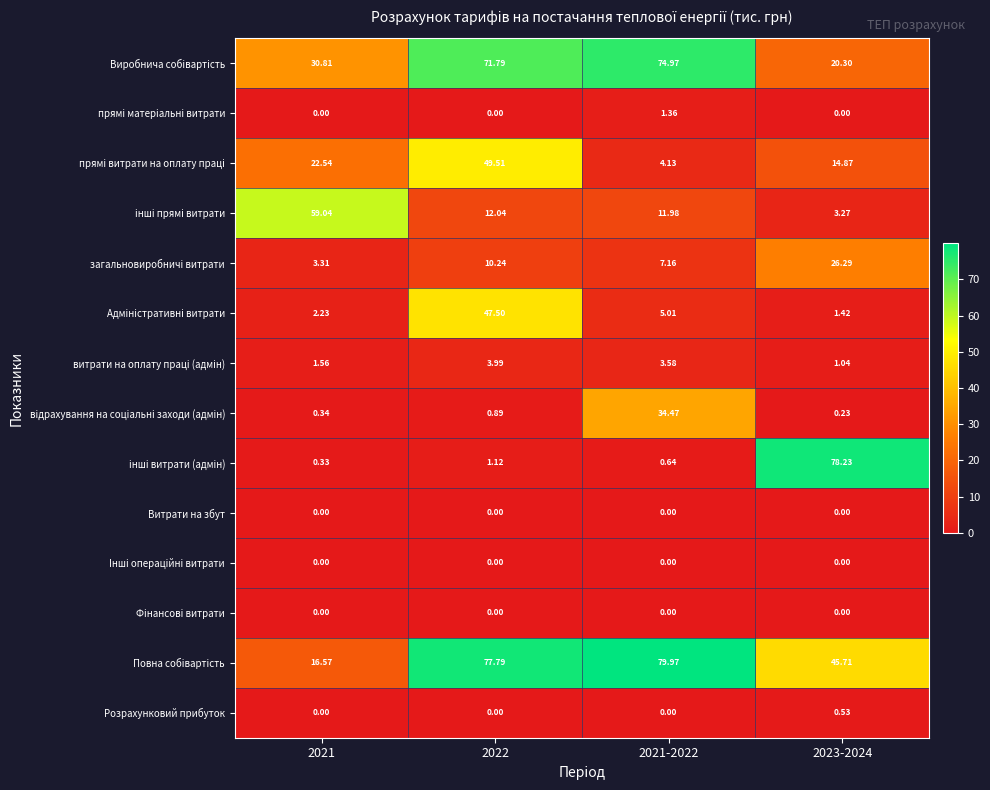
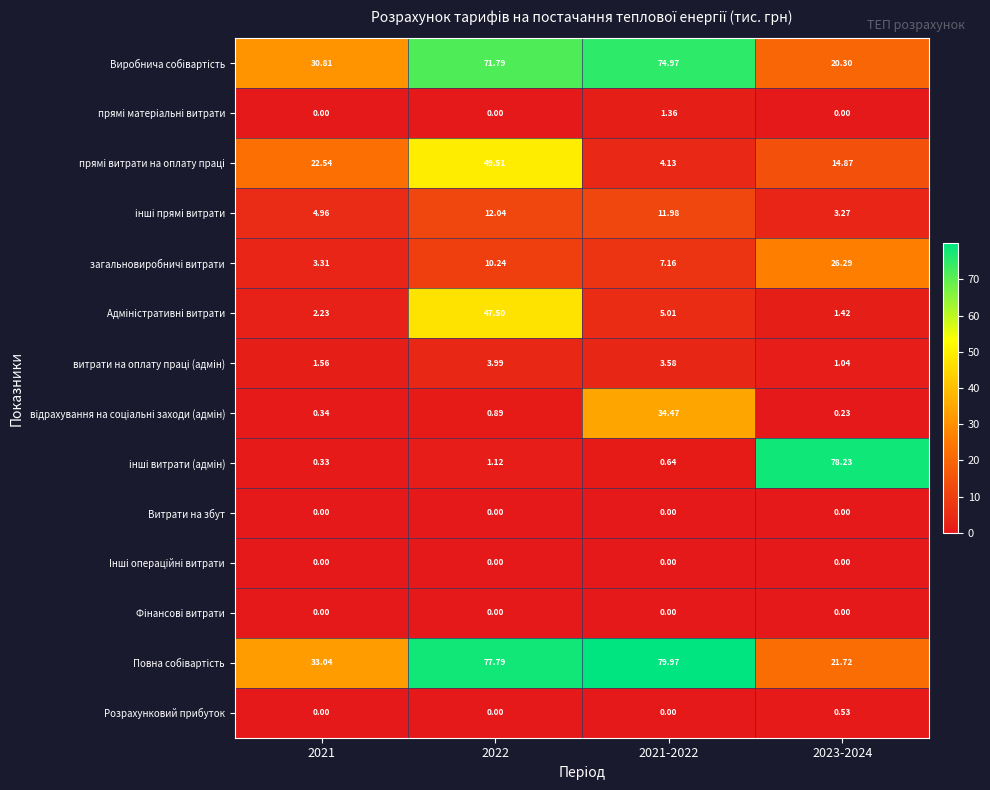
інші прямі витрати, 2021: 59.04 -> 4.96
Повна собівартість, 2021: 16.57 -> 33.04
Повна собівартість, 2023-2024: 45.71 -> 21.72
